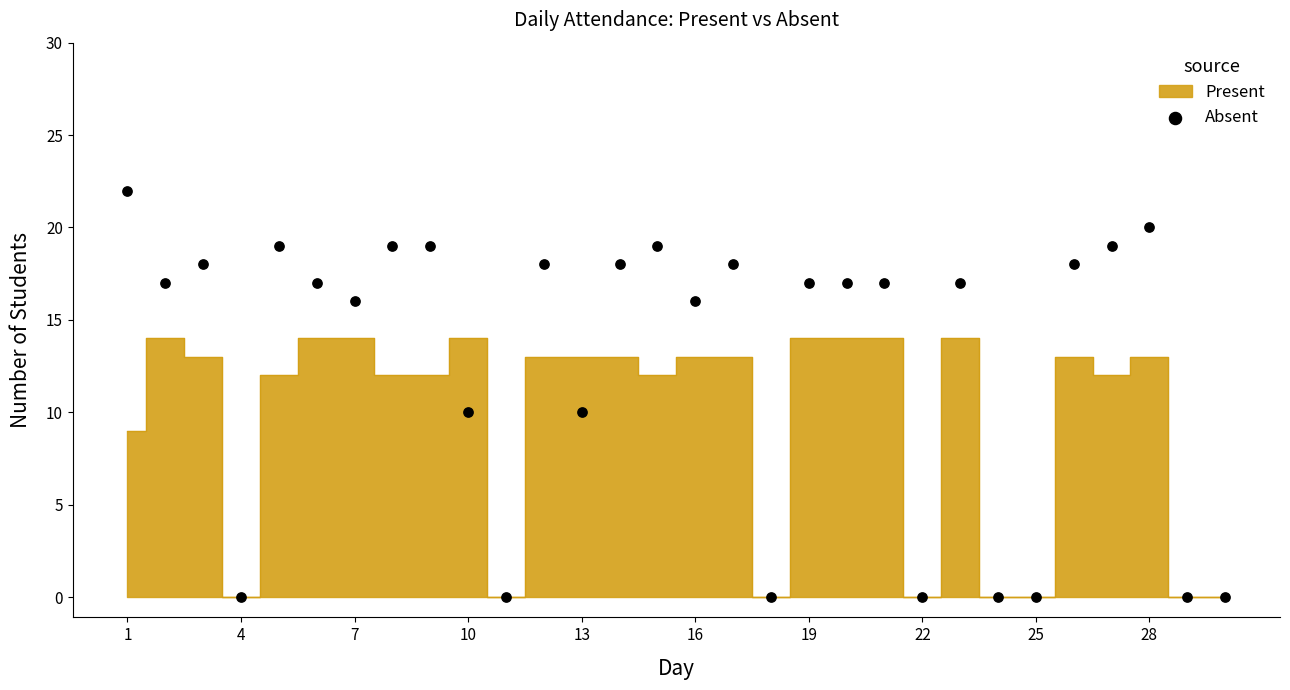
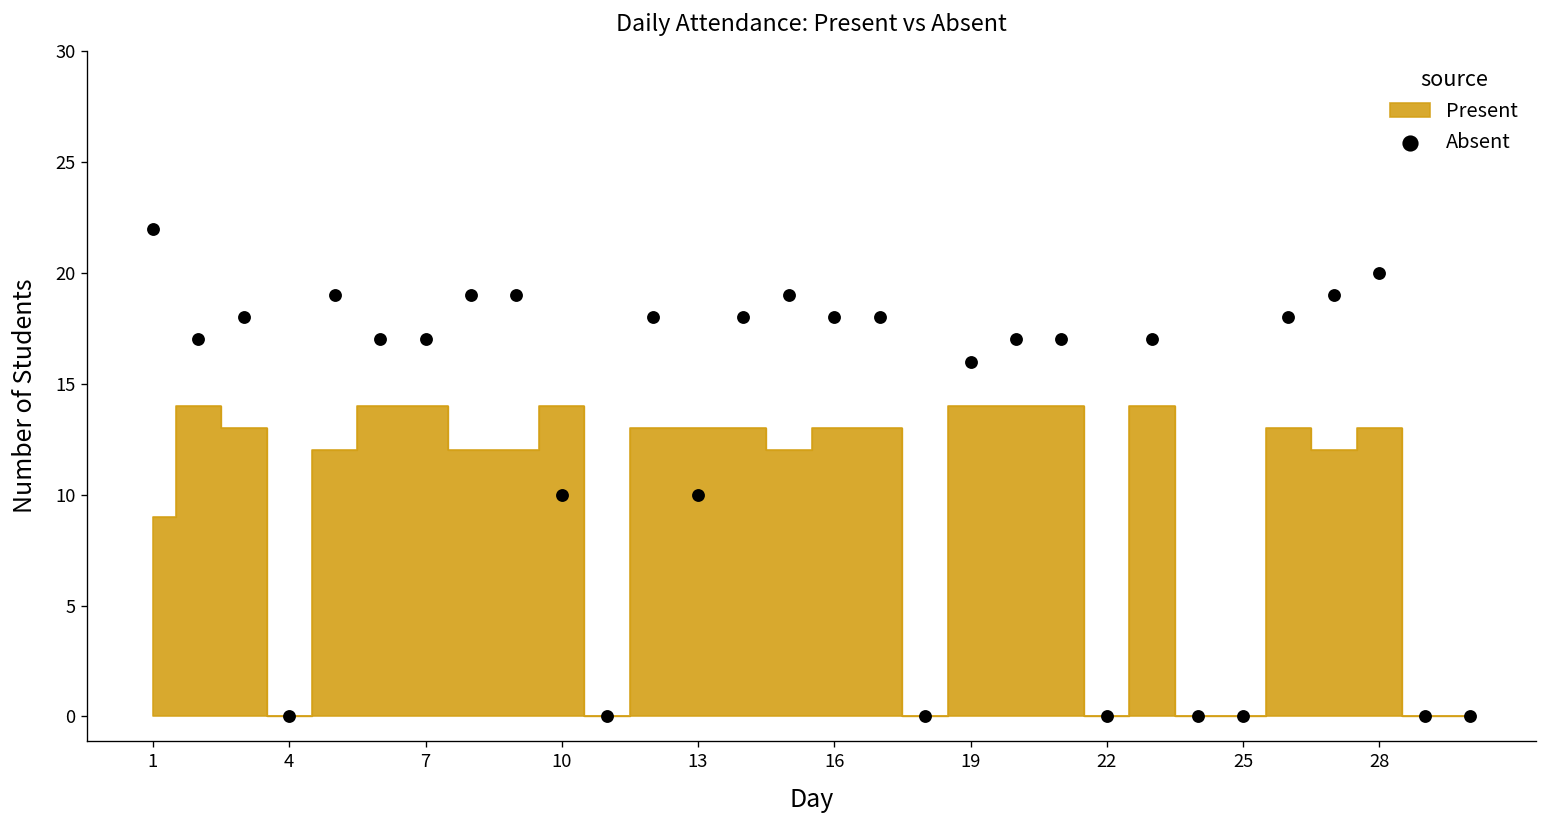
Absent, 7: 16 -> 17
Absent, 16: 16 -> 18
Absent, 19: 17 -> 16
